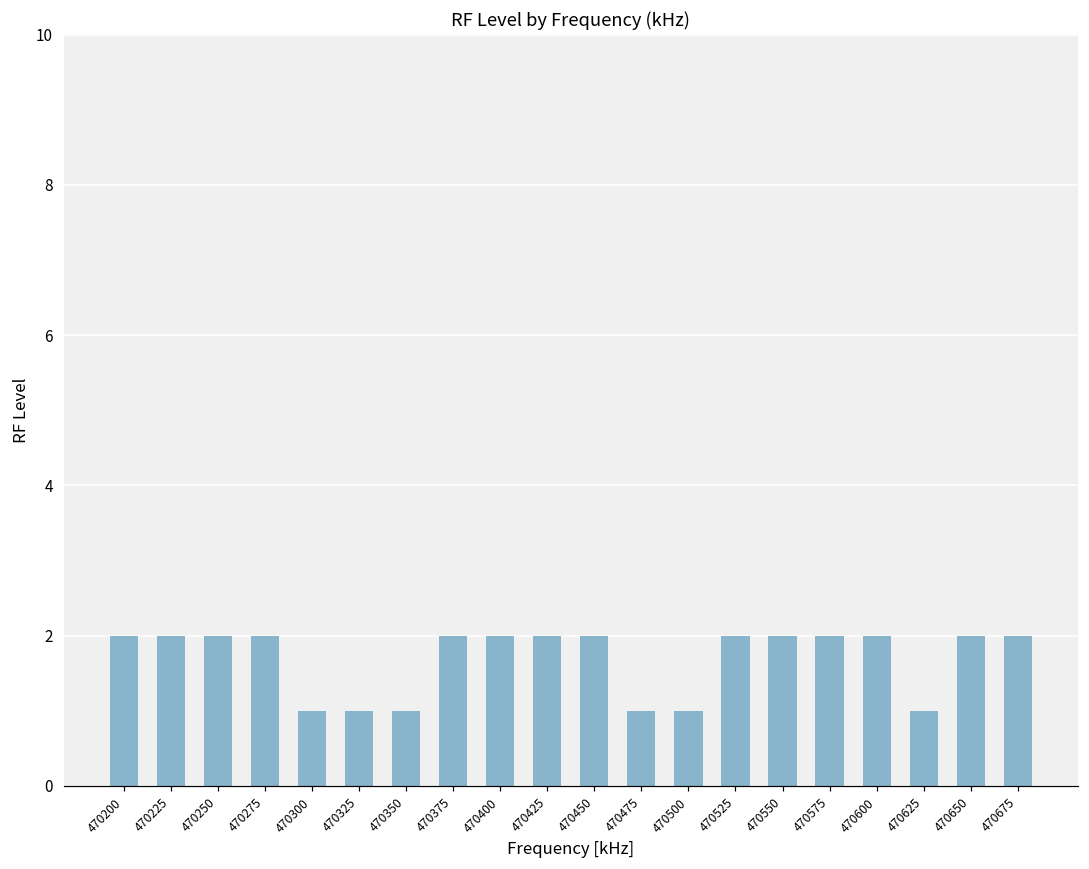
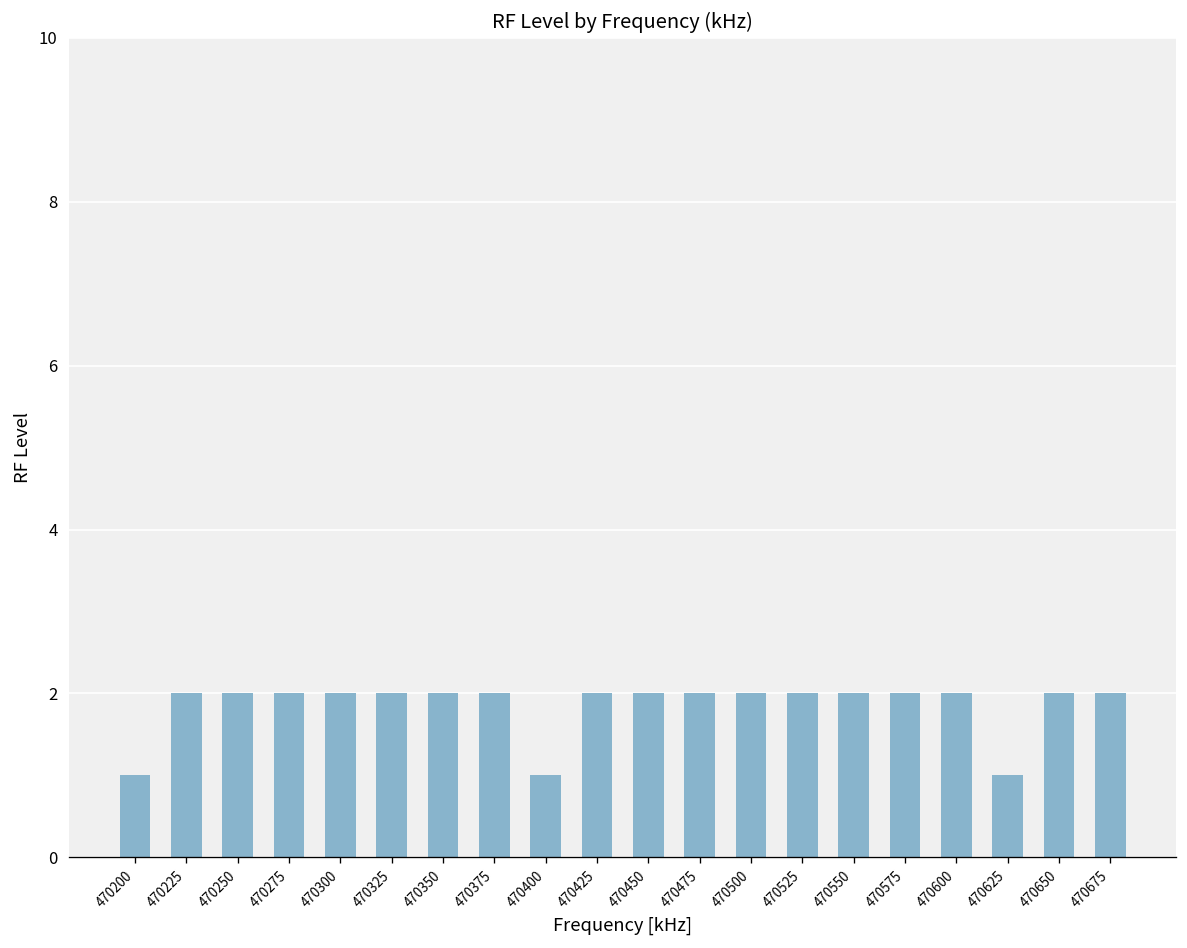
470200: 2 -> 1
470300: 1 -> 2
470325: 1 -> 2
470350: 1 -> 2
470400: 2 -> 1
470475: 1 -> 2
470500: 1 -> 2
